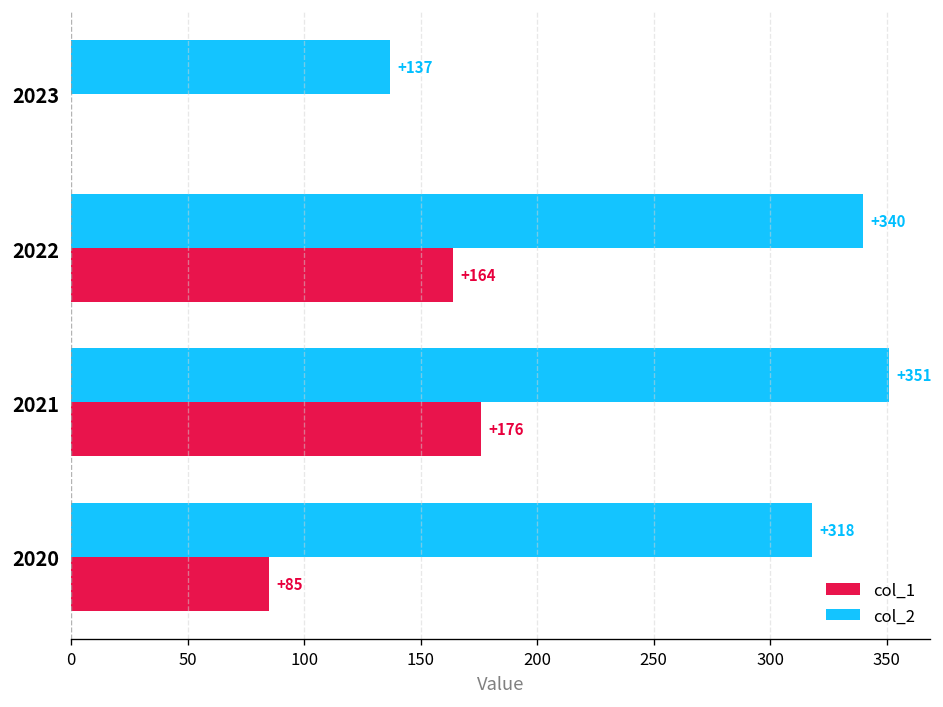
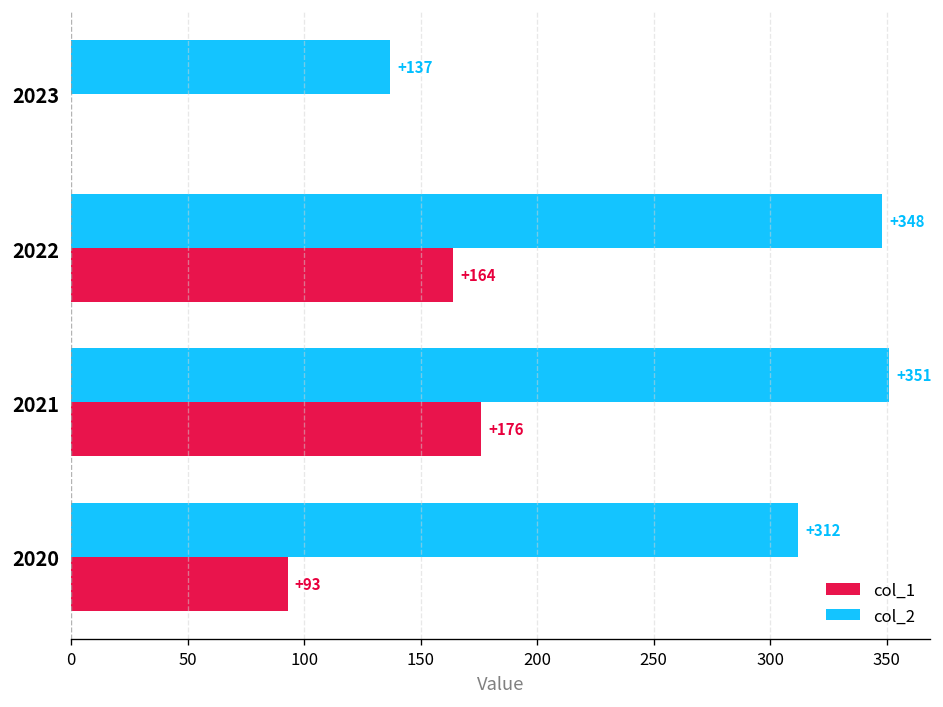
col_2, 2022: +340 -> +348
col_2, 2020: +318 -> +312
col_1, 2020: +85 -> +93
